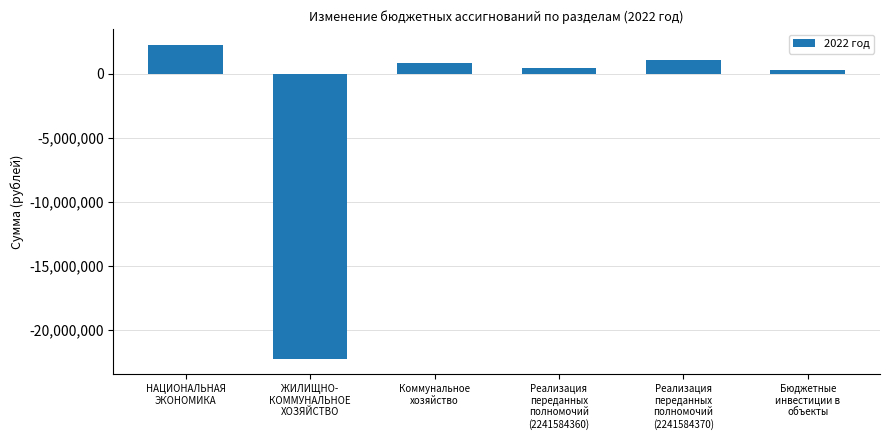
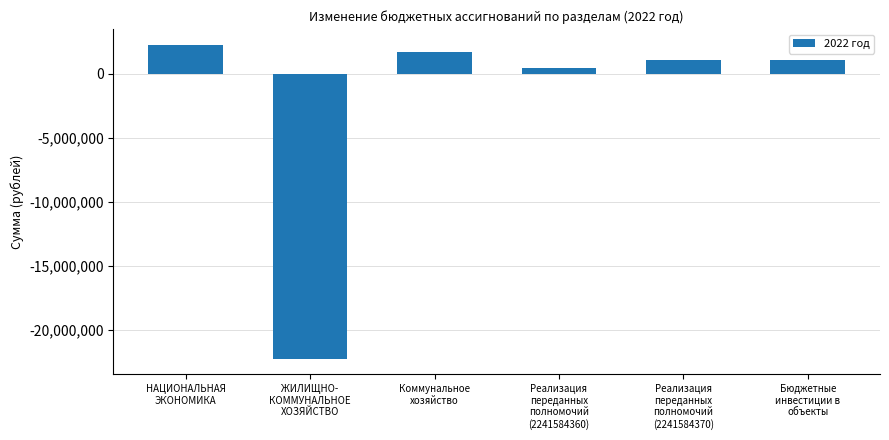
Коммунальное хозяйство: 800,000 -> 1,700,000
Бюджетные инвестиции в объекты: 300,000 -> 1,100,000
